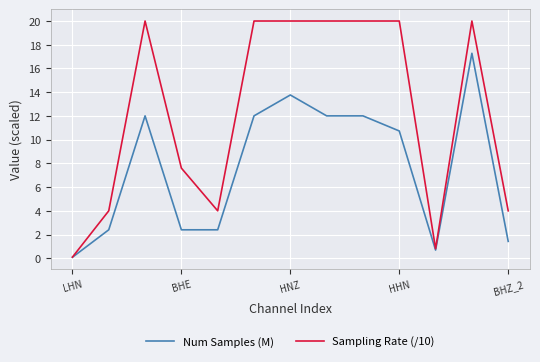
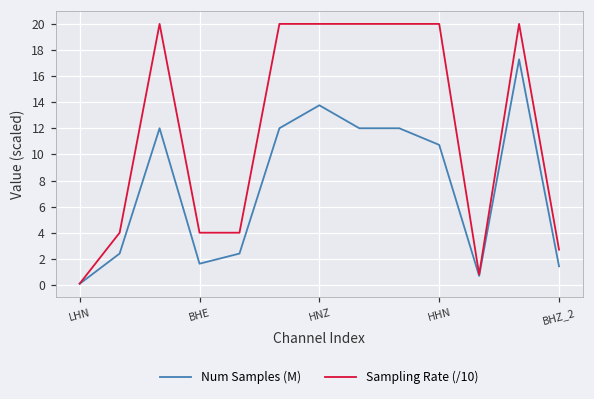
Num Samples (M), BHE: 2.4 -> 1.6
Sampling Rate (/10), BHE: 7.6 -> 4.0
Sampling Rate (/10), BHZ_2: 4.0 -> 2.7
